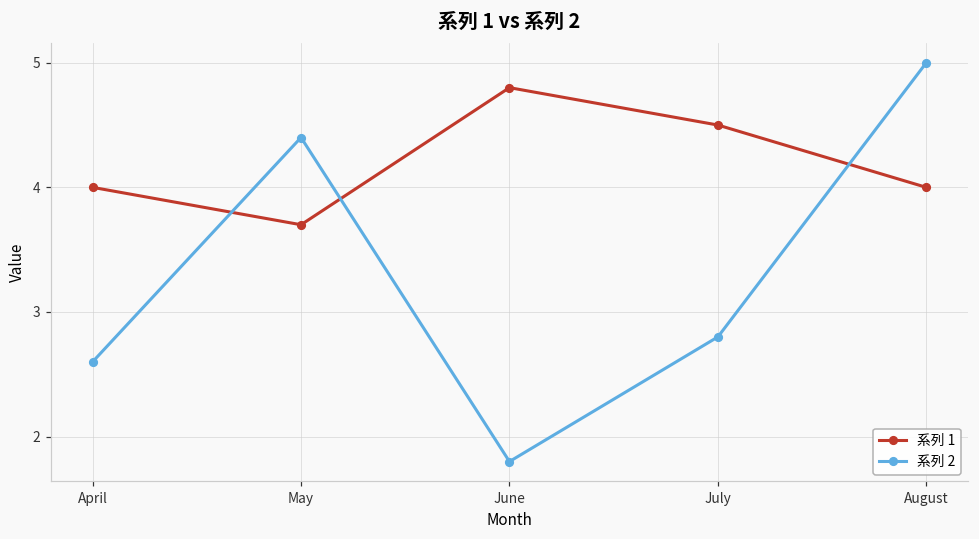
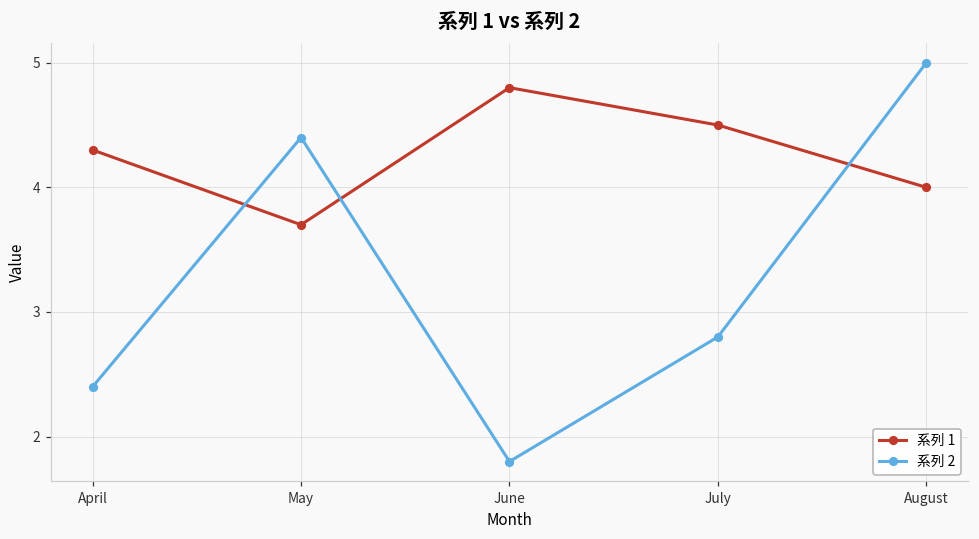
系列 1, April: 4.0 -> 4.3
系列 2, April: 2.6 -> 2.4
